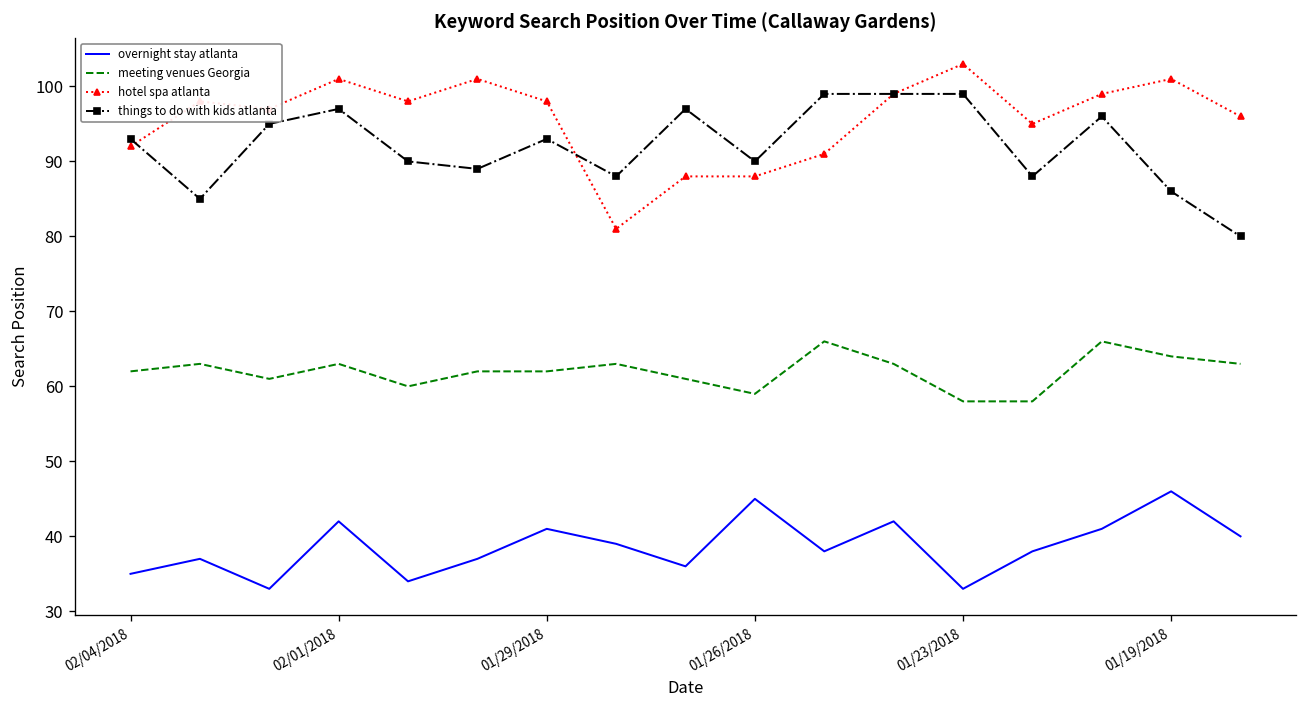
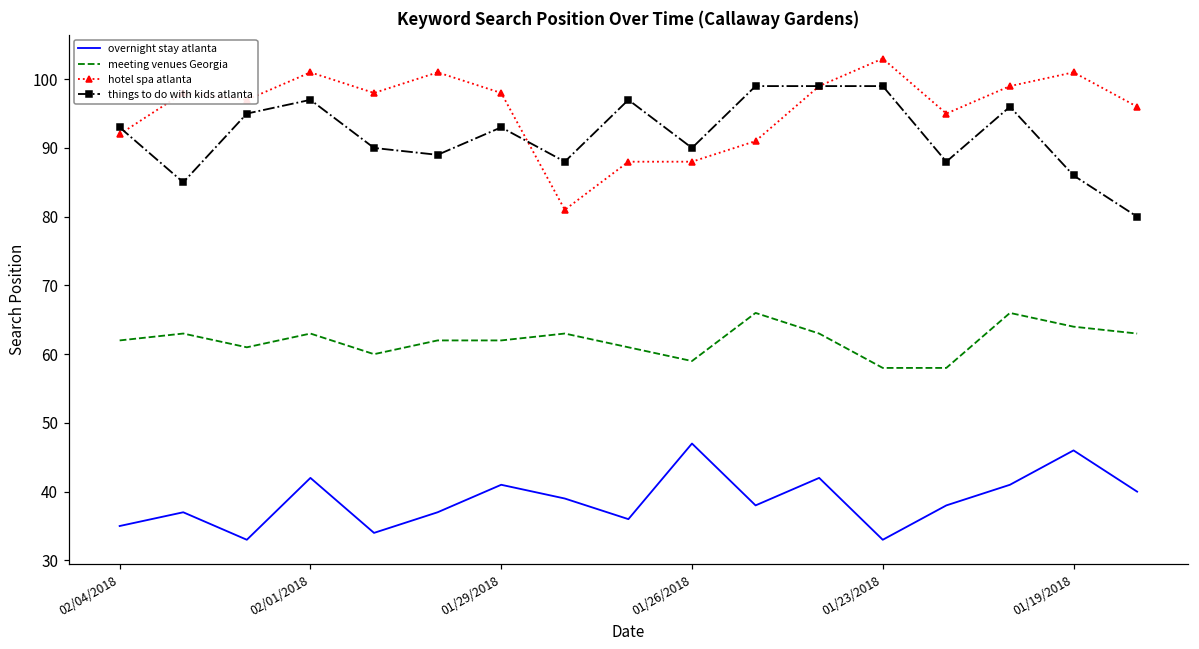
overnight stay atlanta, 01/26/2018: 45 -> 47
